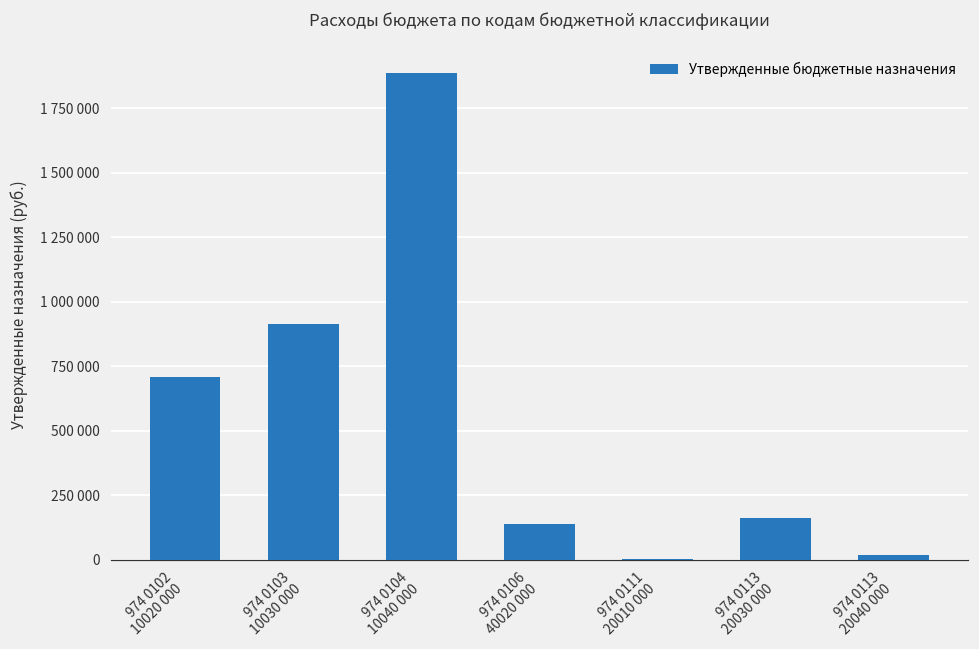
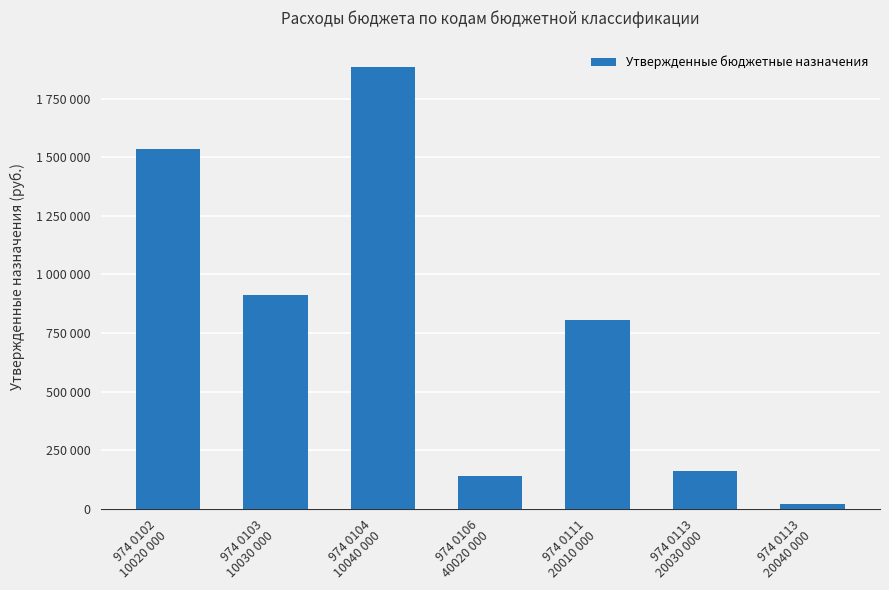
974 0102 10020 000: 710000 -> 1540000
974 0111 20010 000: 10000 -> 800000
